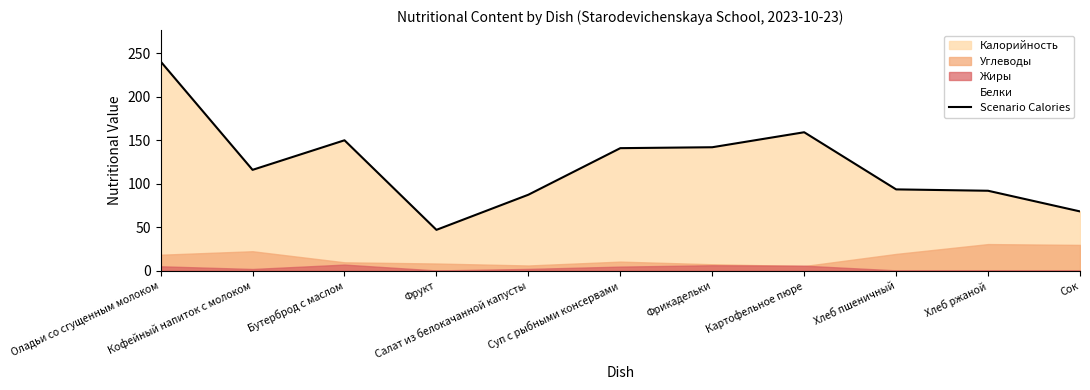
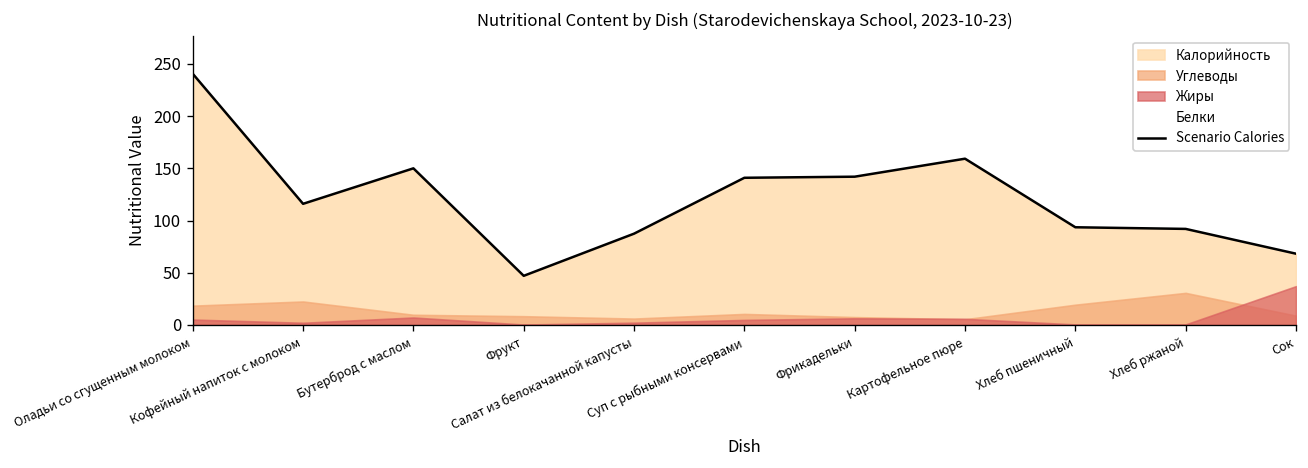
Углеводы, Сок: 30 -> 10
Жиры, Сок: 0 -> 40
